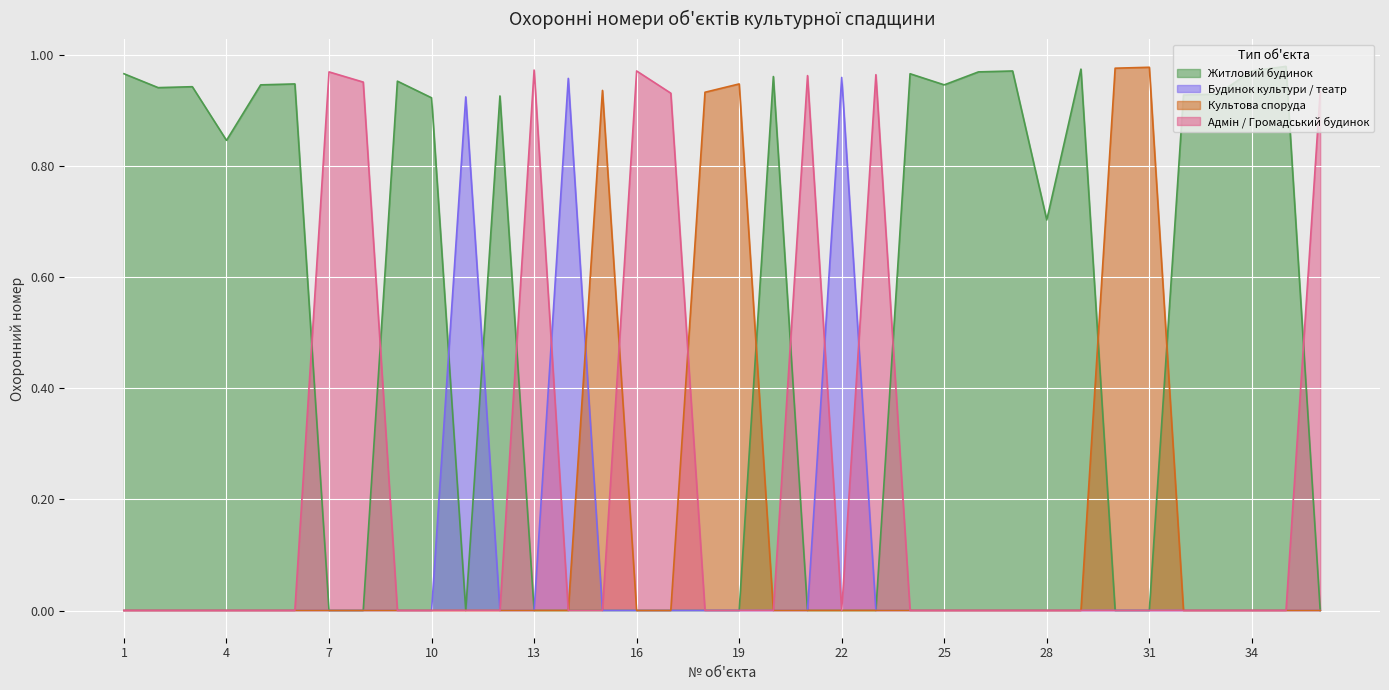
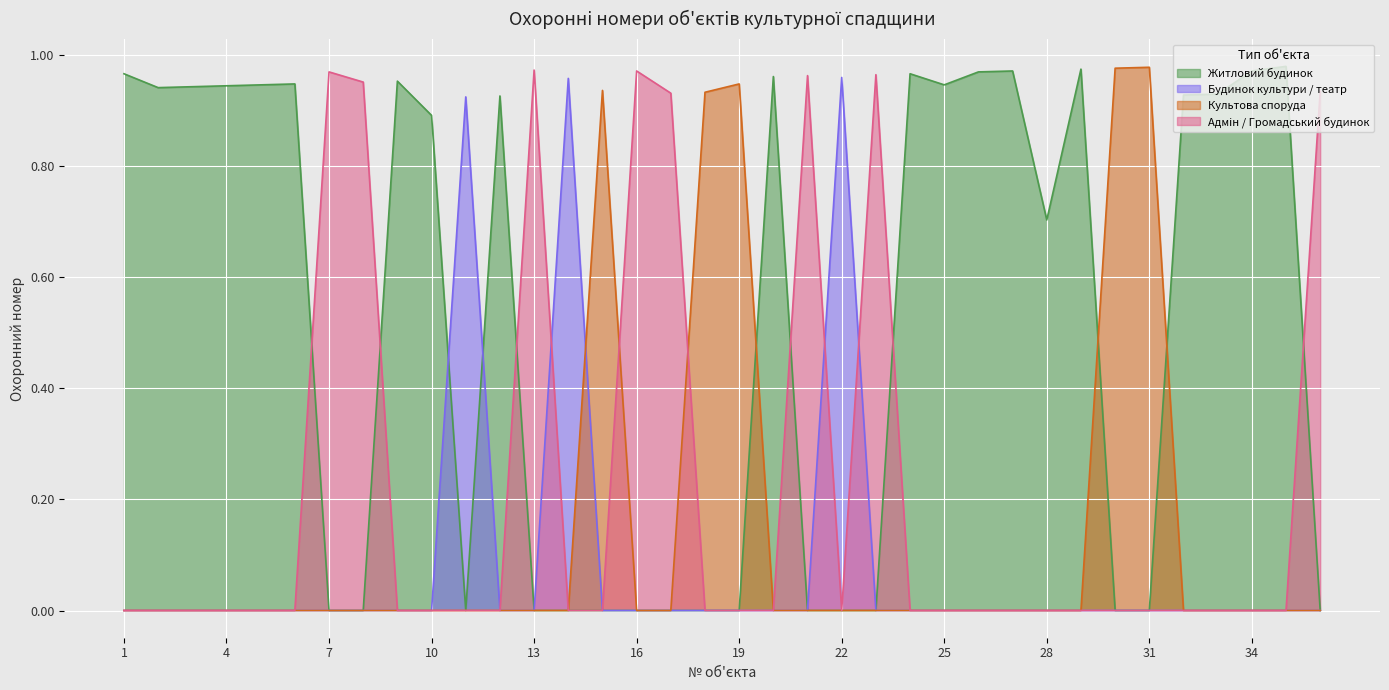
Житловий будинок, 4: 0.85 -> 0.95
Житловий будинок, 10: 0.92 -> 0.89
